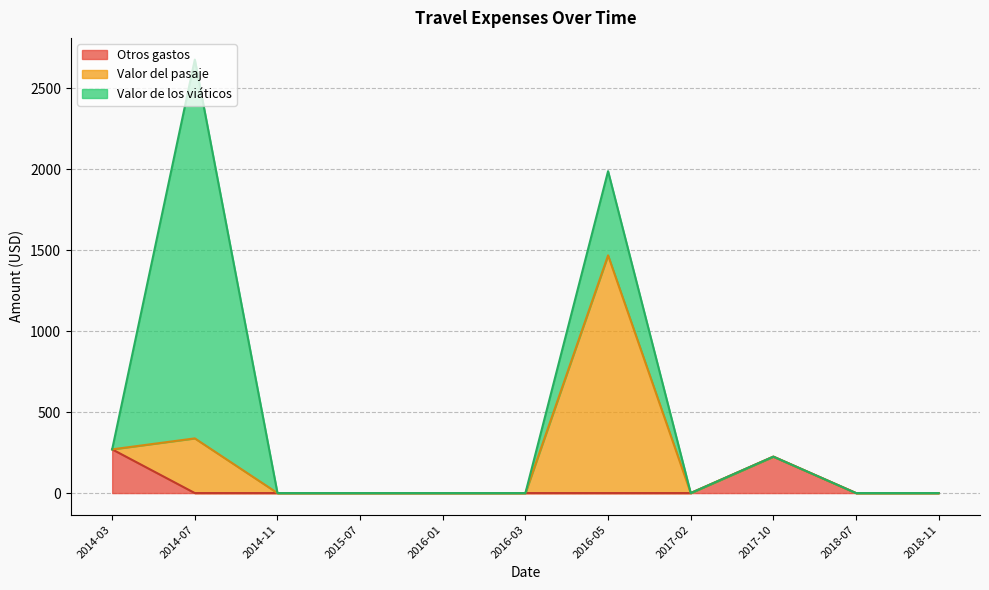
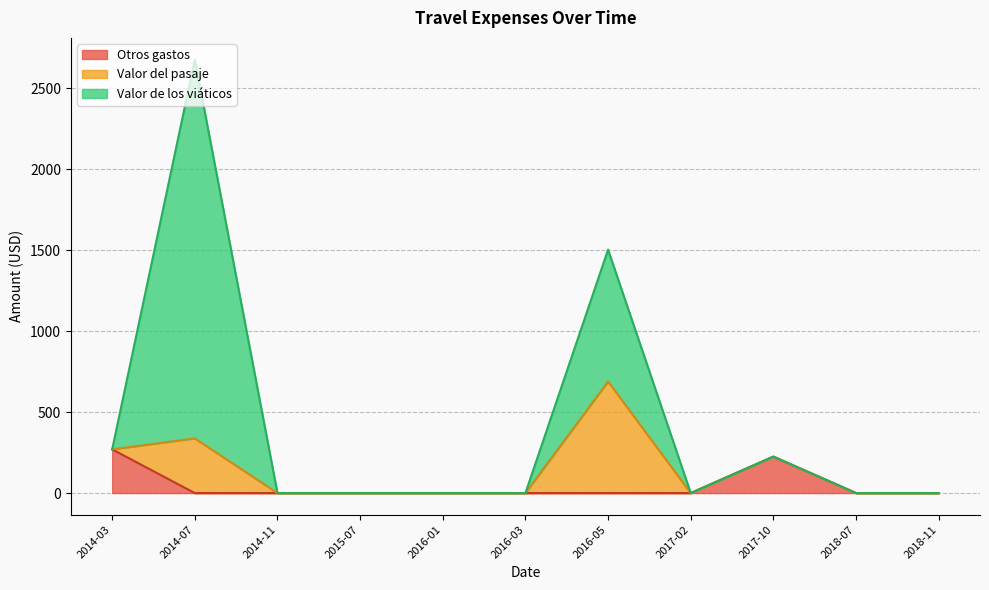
Valor del pasaje, 2016-05: 1470 -> 690
Valor de los viáticos, 2016-05: 520 -> 810
